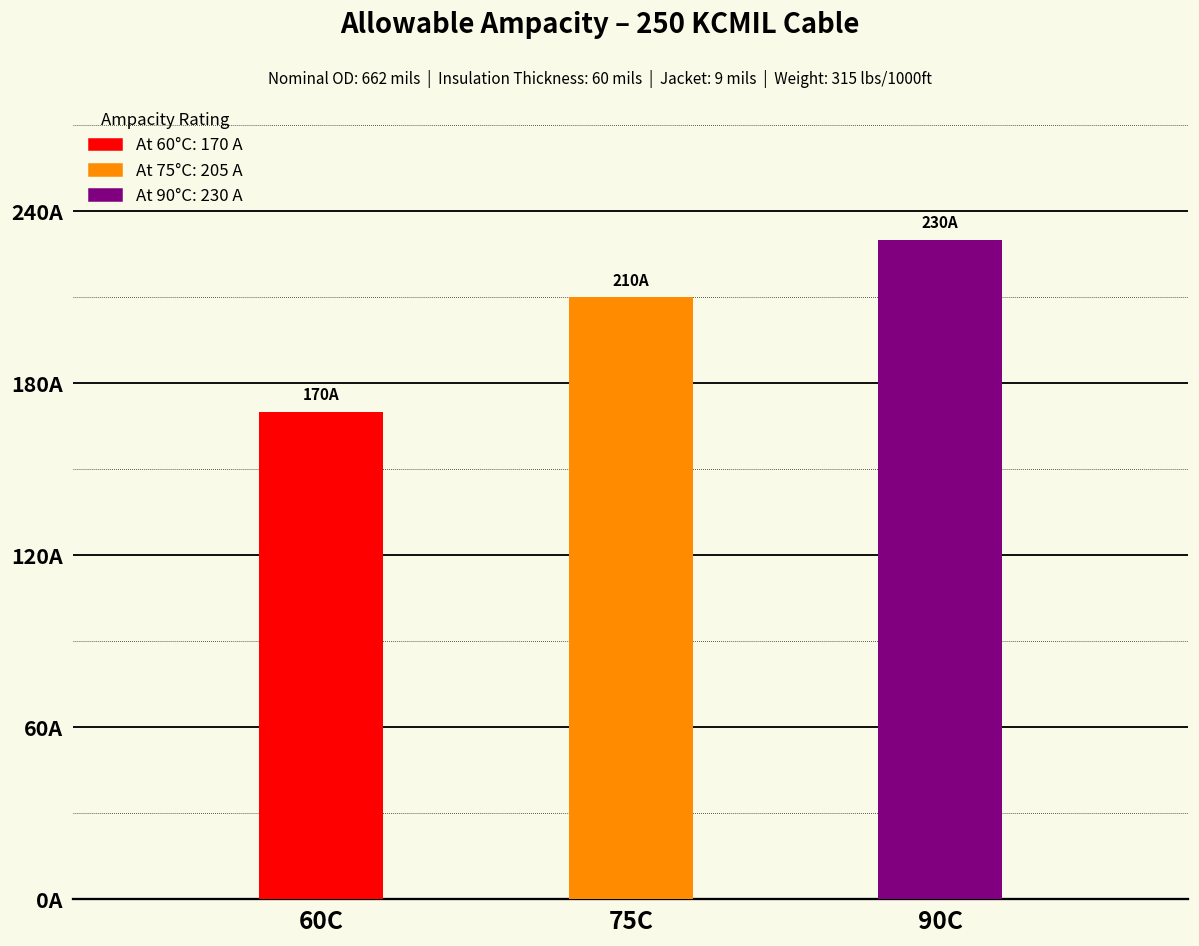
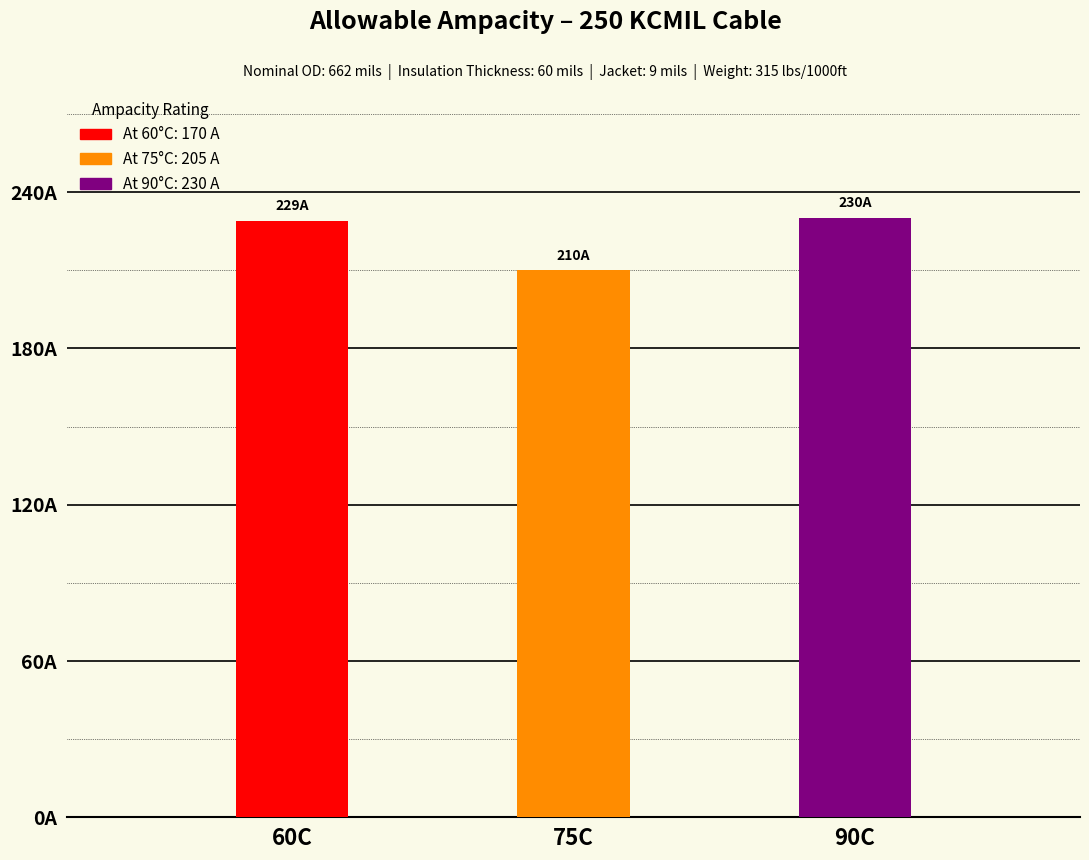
60C: 170A -> 229A
